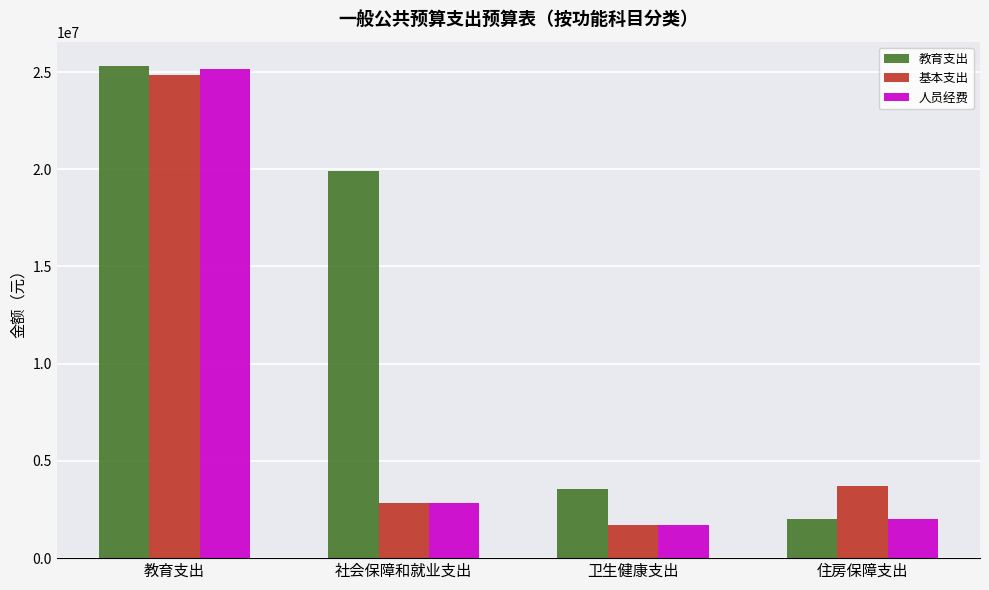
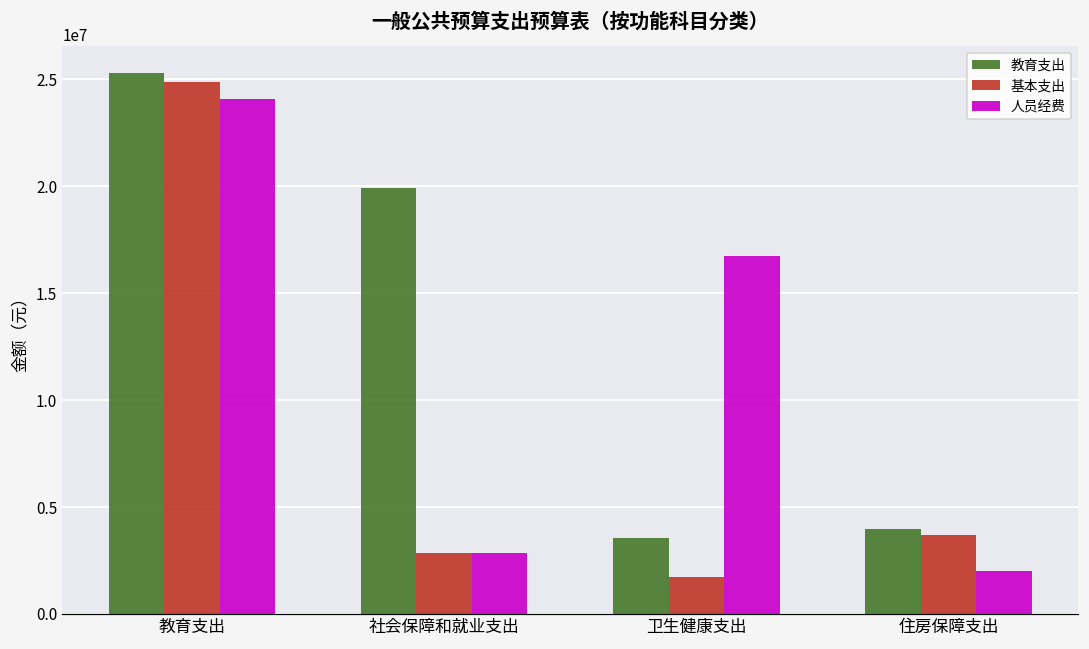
人员经费, 教育支出: 25100000 -> 24100000
人员经费, 卫生健康支出: 1700000 -> 16700000
教育支出, 住房保障支出: 2000000 -> 4000000
